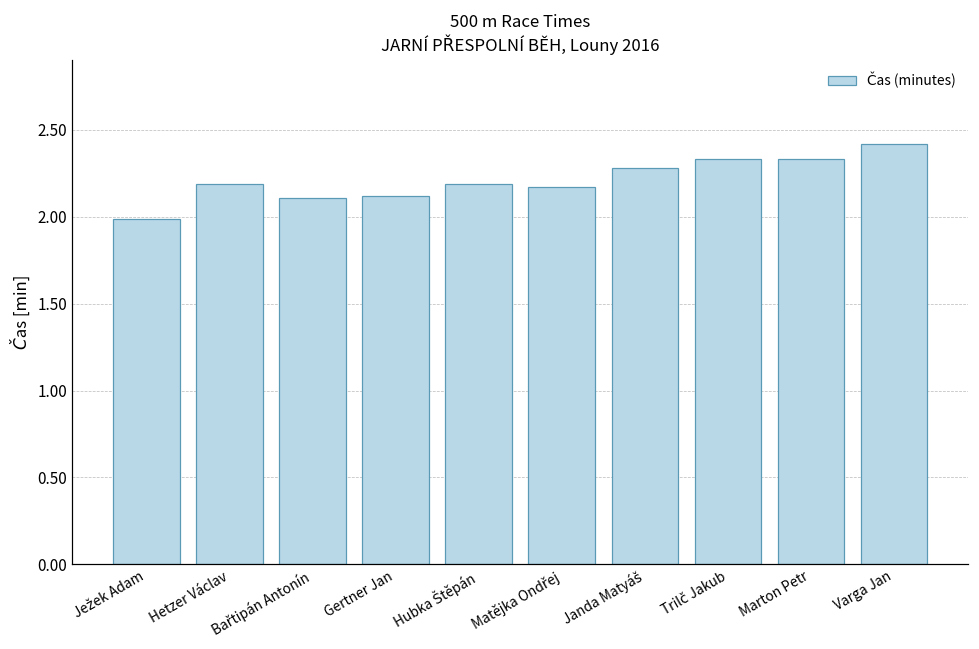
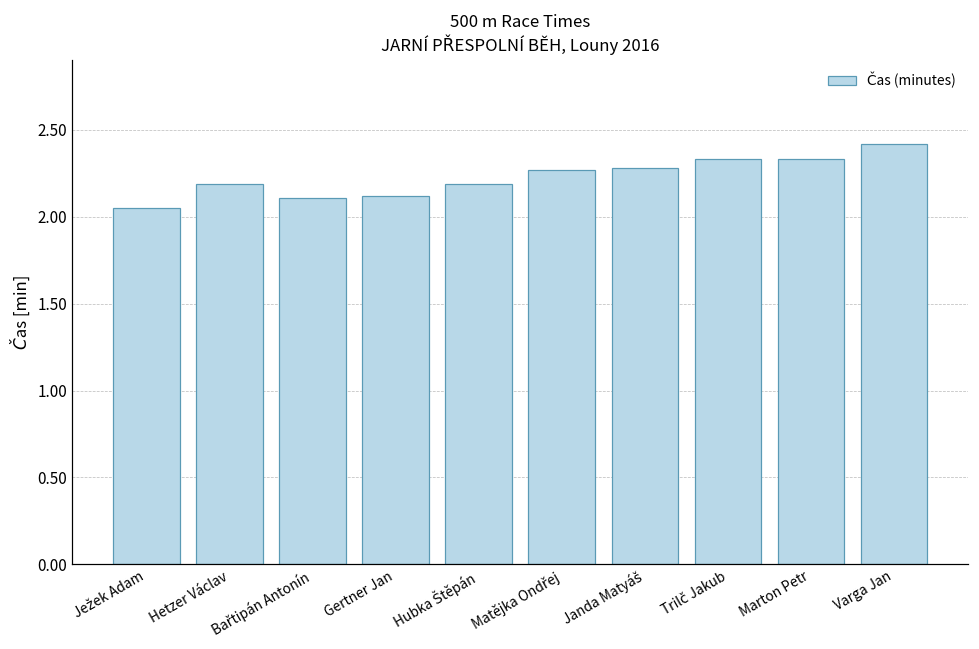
Ježek Adam: 1.99 -> 2.05
Matějka Ondřej: 2.17 -> 2.27
